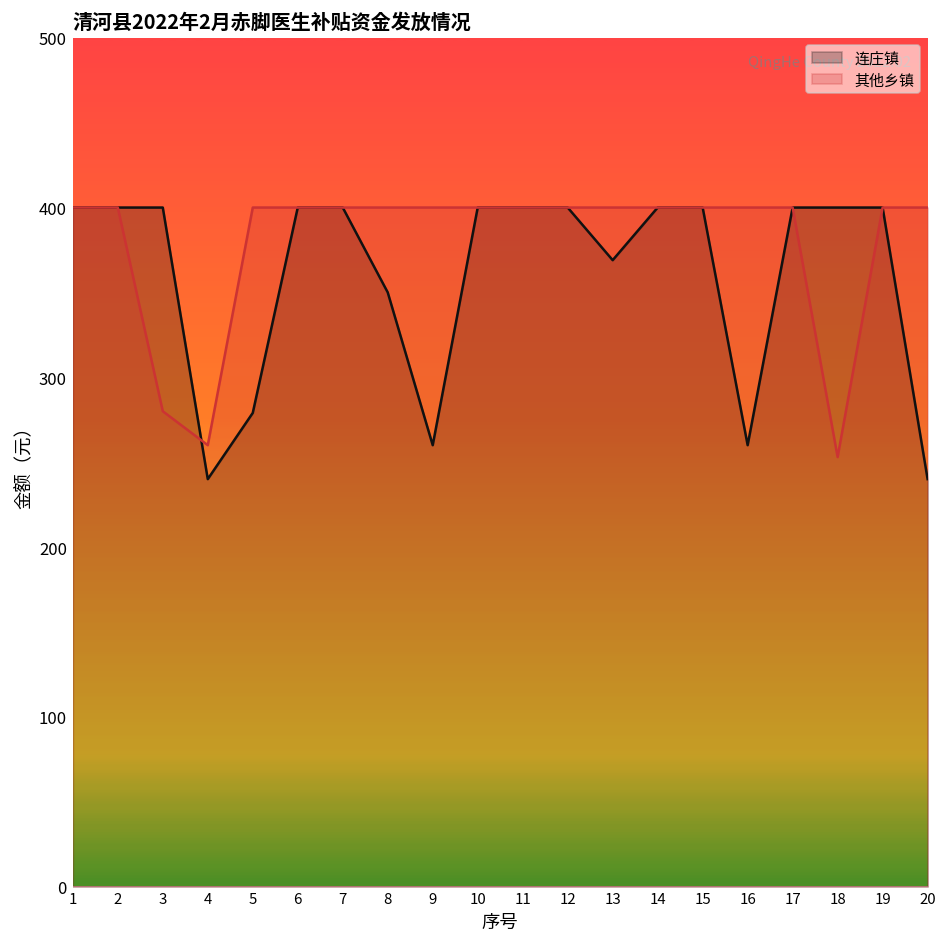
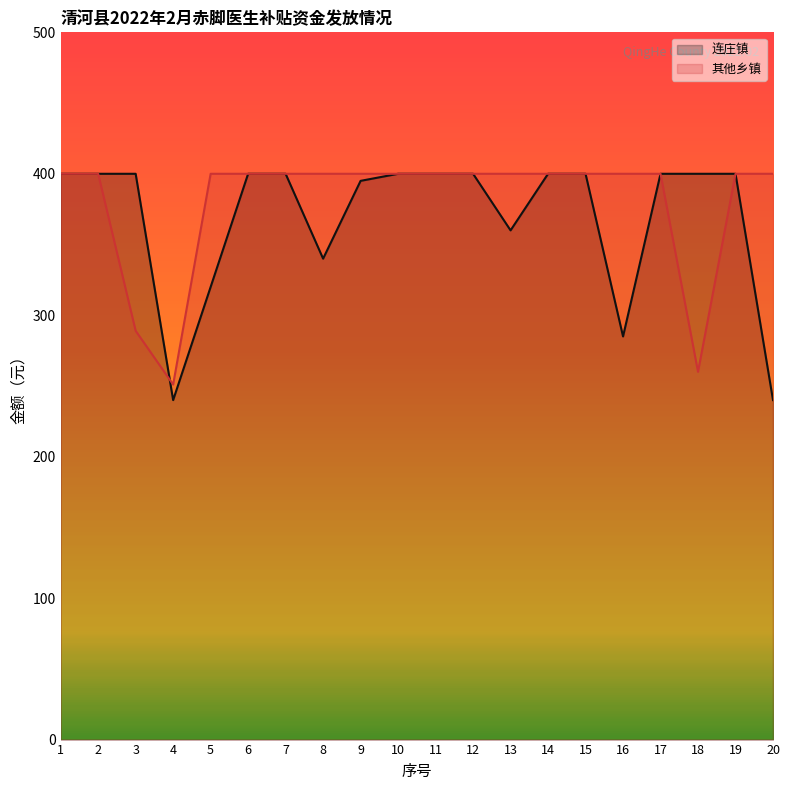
其他乡镇, 3: 280 -> 289
其他乡镇, 4: 260 -> 251
连庄镇, 5: 279 -> 320
连庄镇, 8: 350 -> 340
连庄镇, 9: 260 -> 395
连庄镇, 13: 369 -> 360
连庄镇, 16: 260 -> 285
其他乡镇, 18: 253 -> 260
